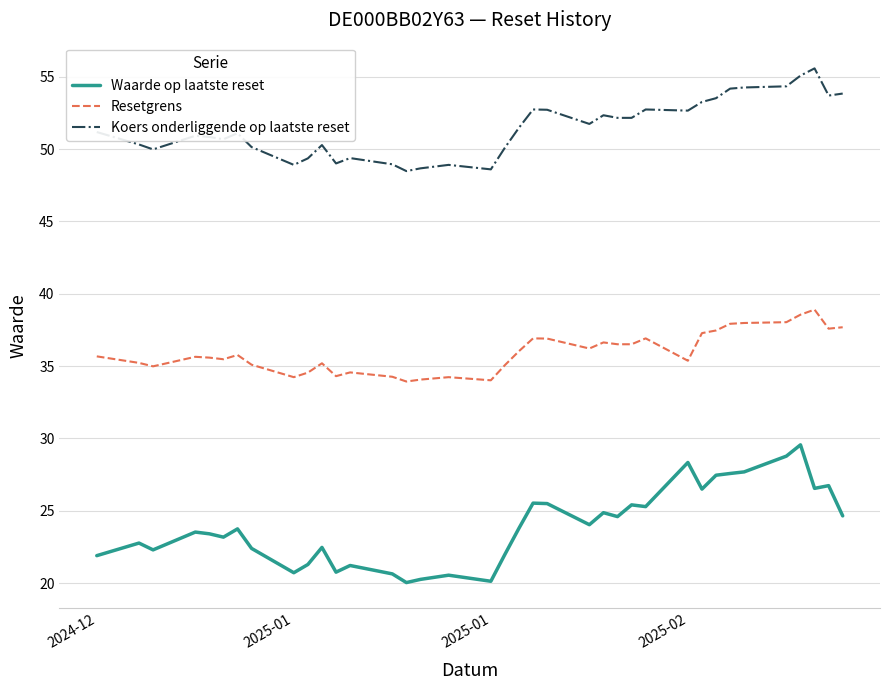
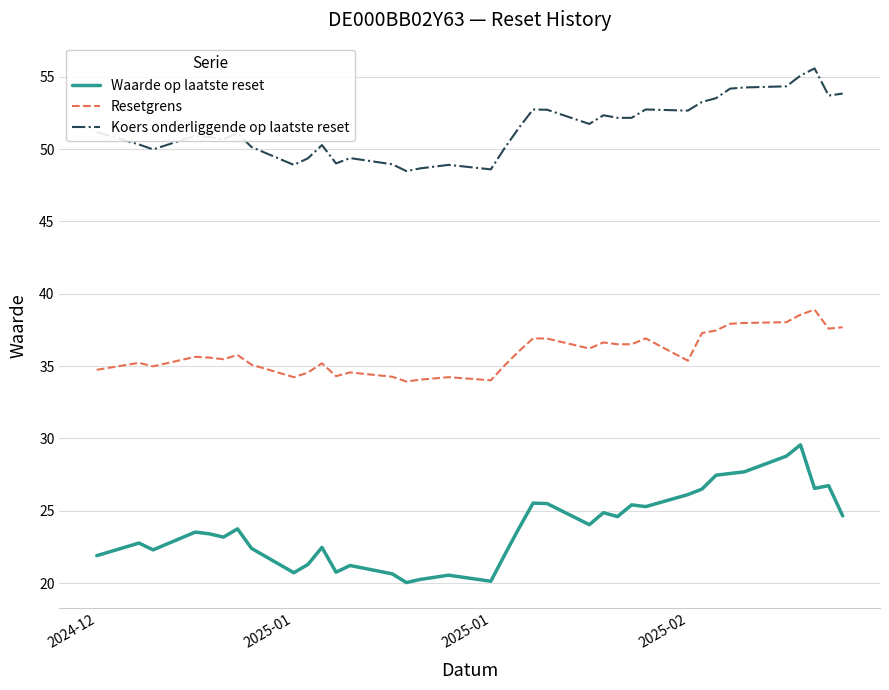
Resetgrens, 2024-12: 35.7 -> 34.7
Waarde op laatste reset, 2025-02: 28.3 -> 26.1
